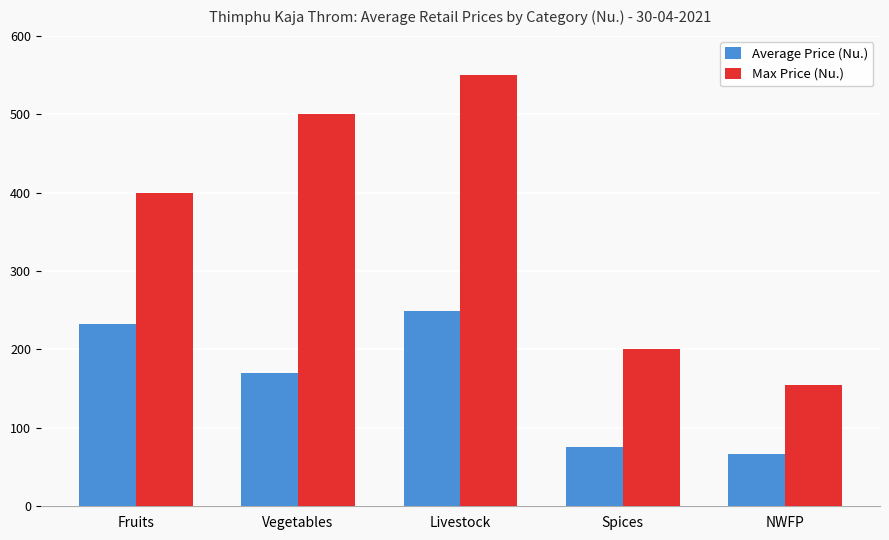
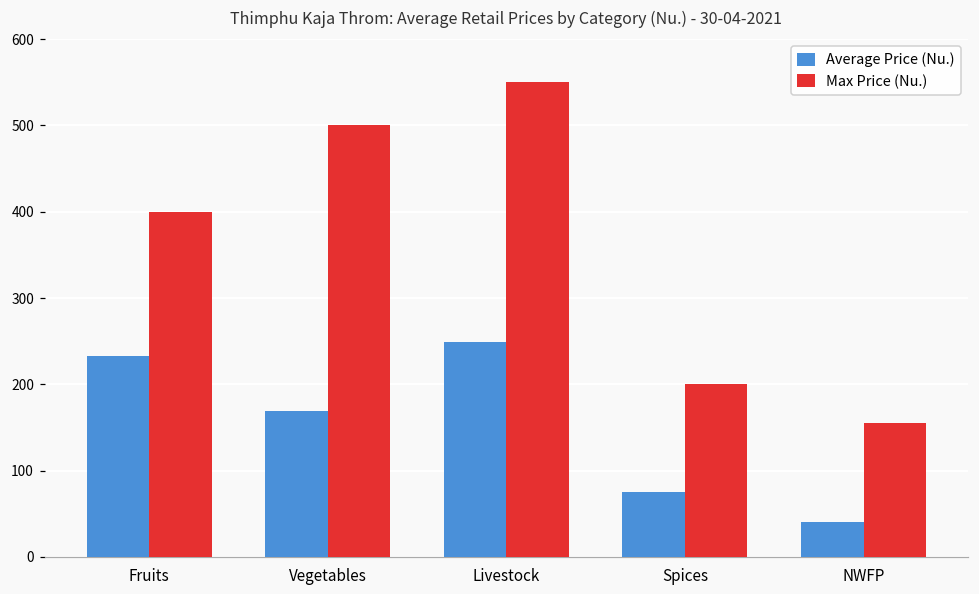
Average Price (Nu.), NWFP: 70 -> 40
